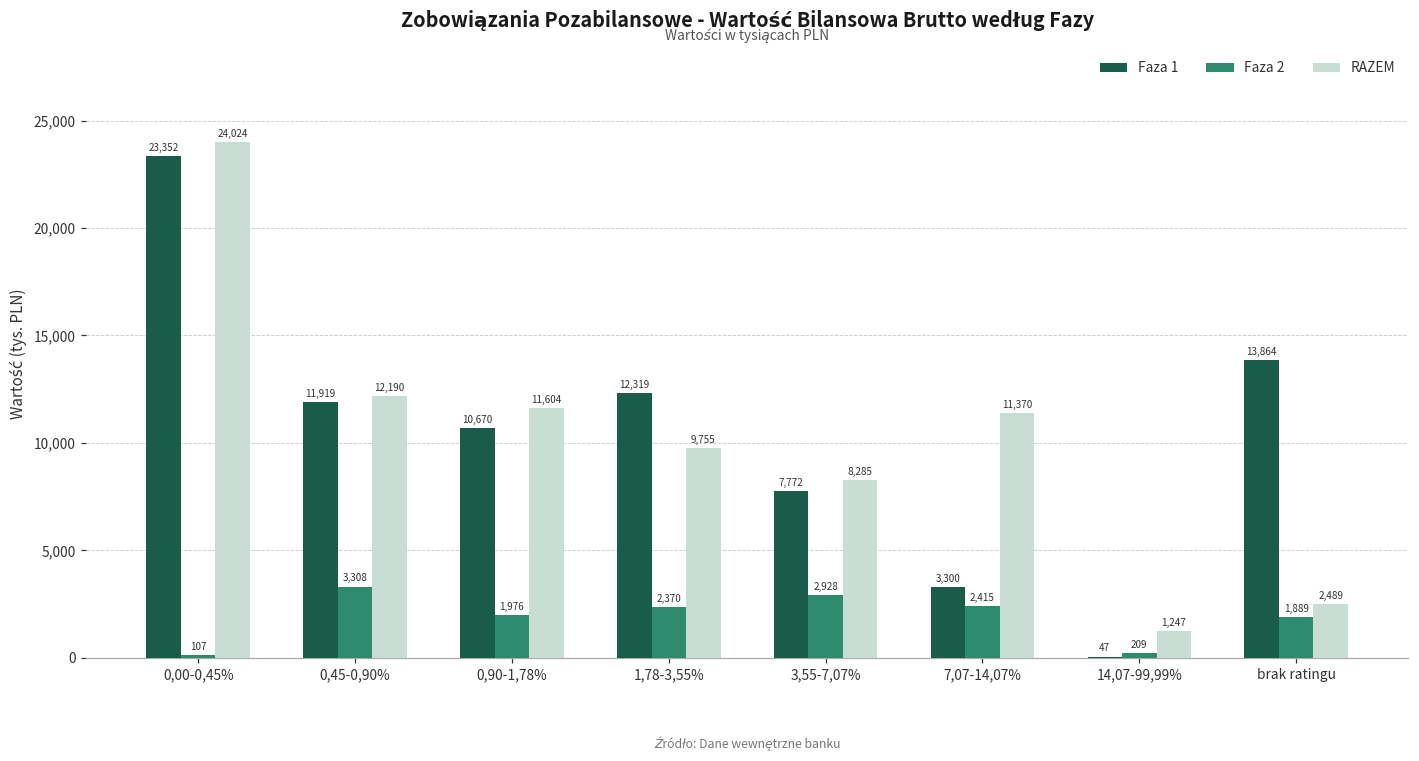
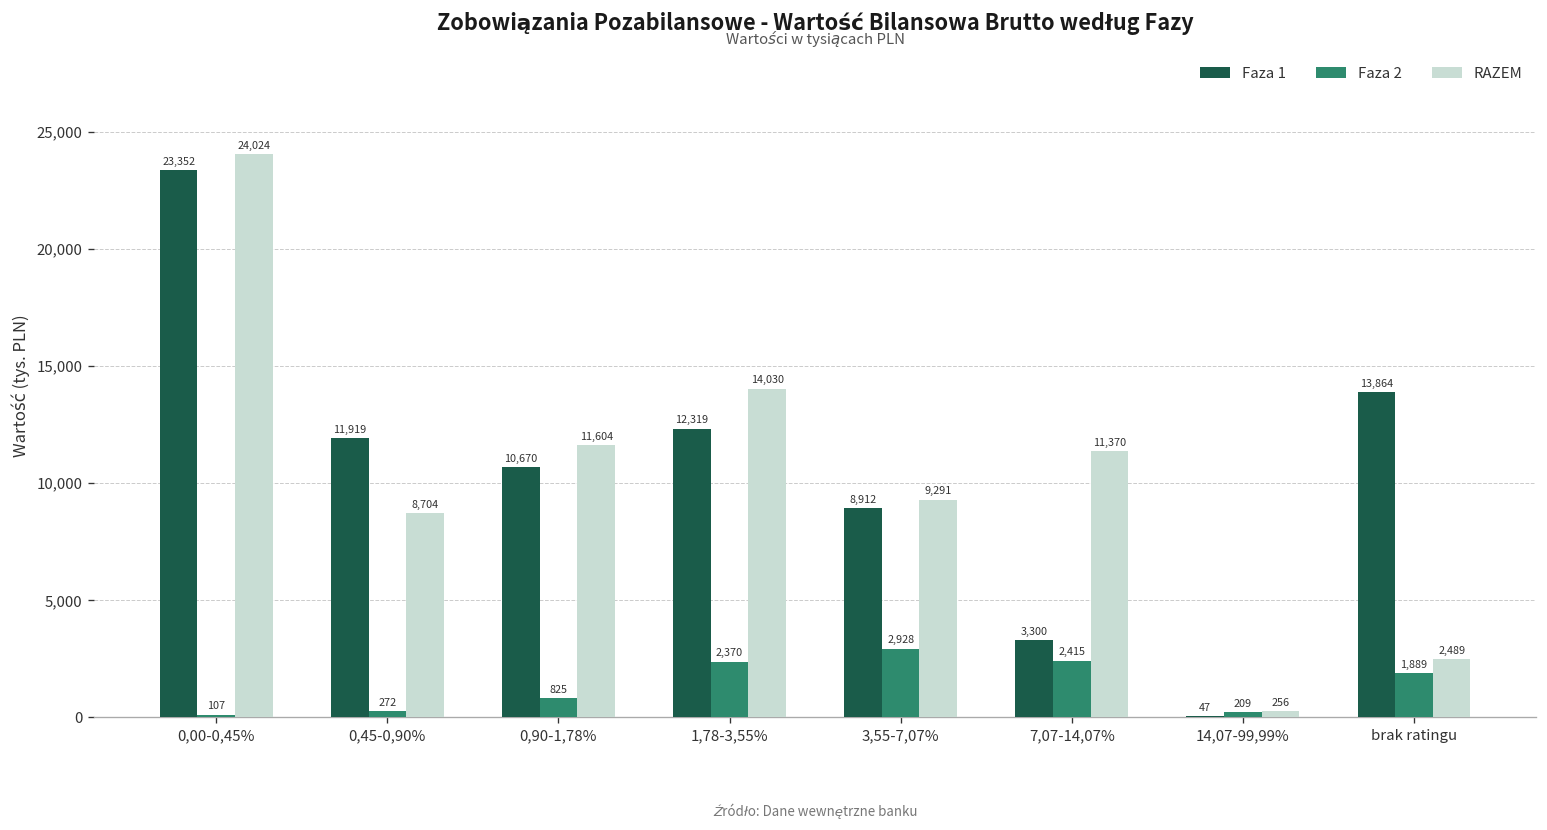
Faza 2, 0,45-0,90%: 3,308 -> 272
RAZEM, 0,45-0,90%: 12,190 -> 8,704
Faza 2, 0,90-1,78%: 1,976 -> 825
RAZEM, 1,78-3,55%: 9,755 -> 14,030
Faza 1, 3,55-7,07%: 7,772 -> 8,912
RAZEM, 3,55-7,07%: 8,285 -> 9,291
RAZEM, 14,07-99,99%: 1,247 -> 256
